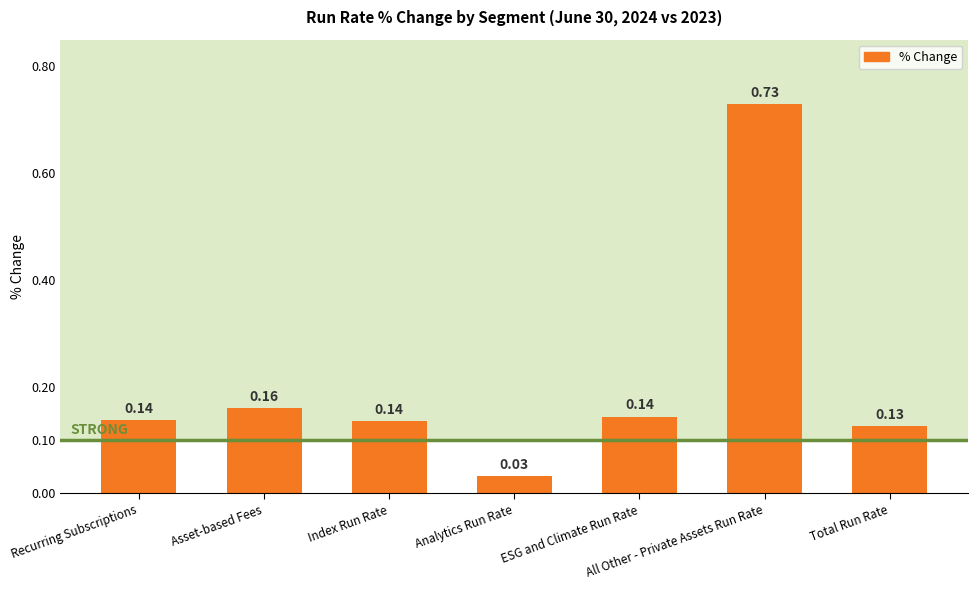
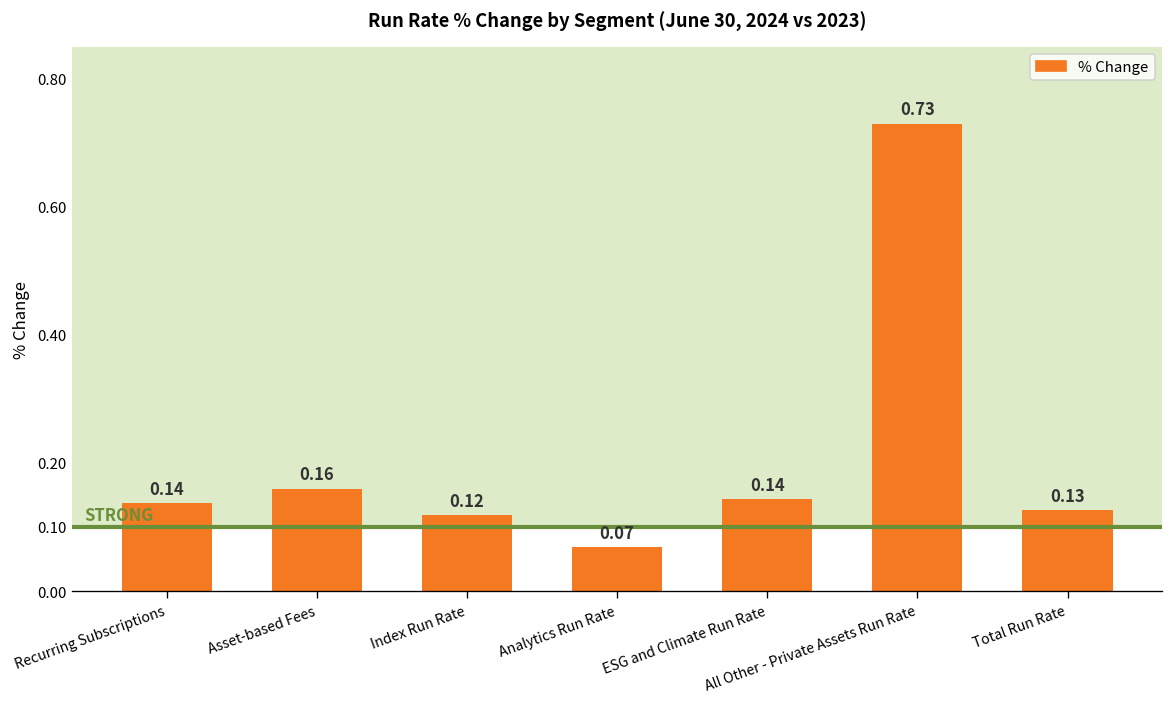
Index Run Rate: 0.14 -> 0.12
Analytics Run Rate: 0.03 -> 0.07
